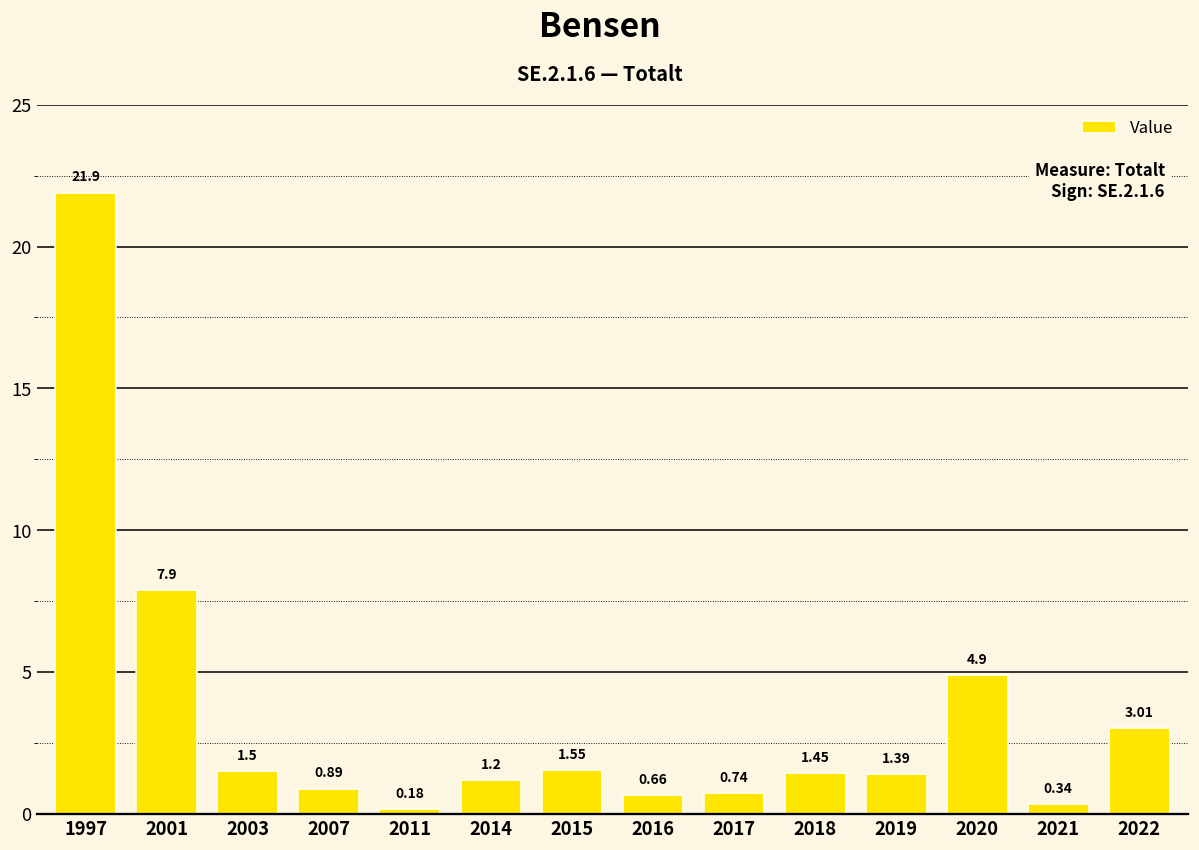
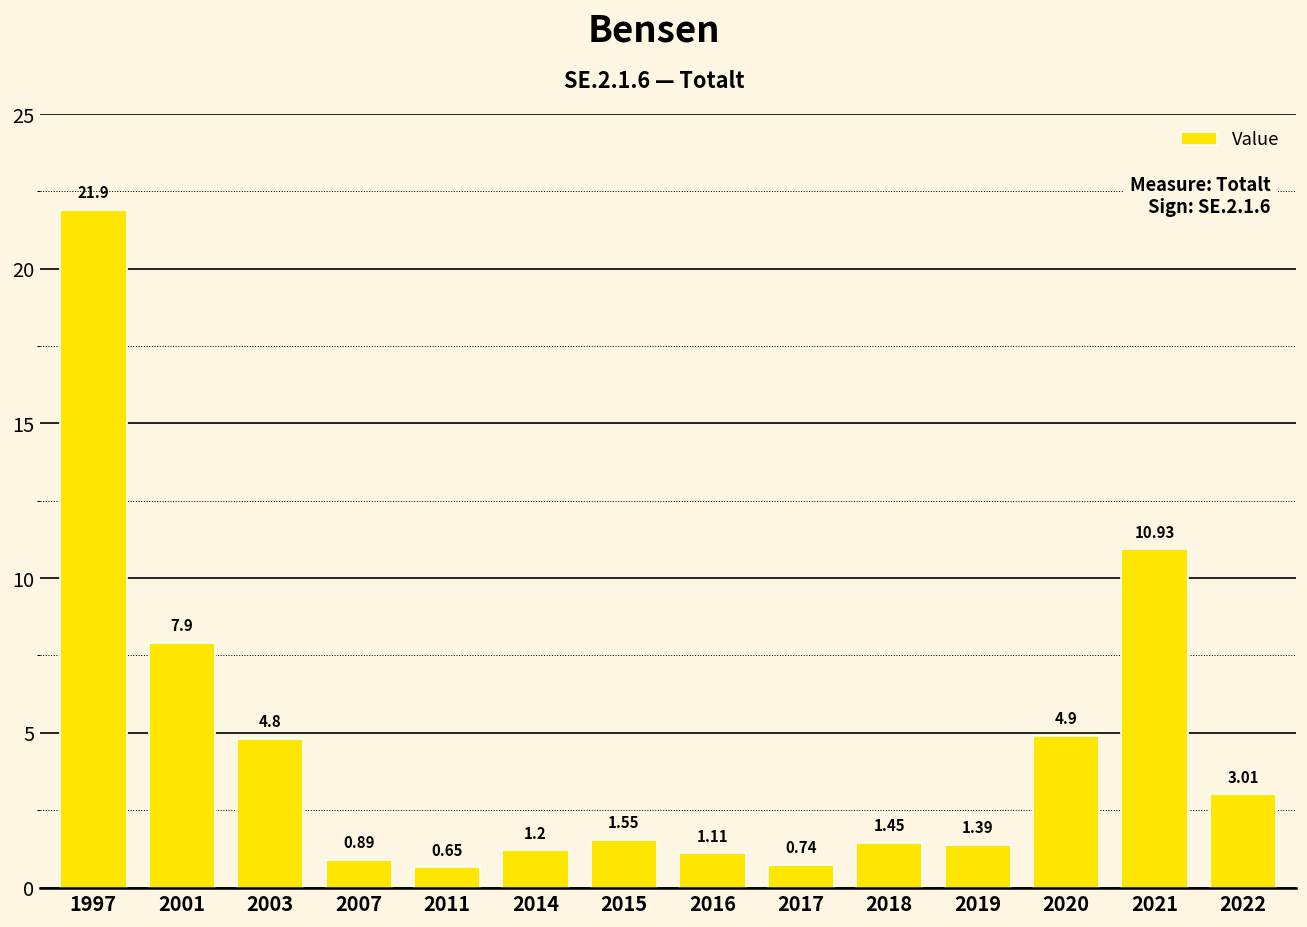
2003: 1.5 -> 4.8
2011: 0.18 -> 0.65
2016: 0.66 -> 1.11
2021: 0.34 -> 10.93
